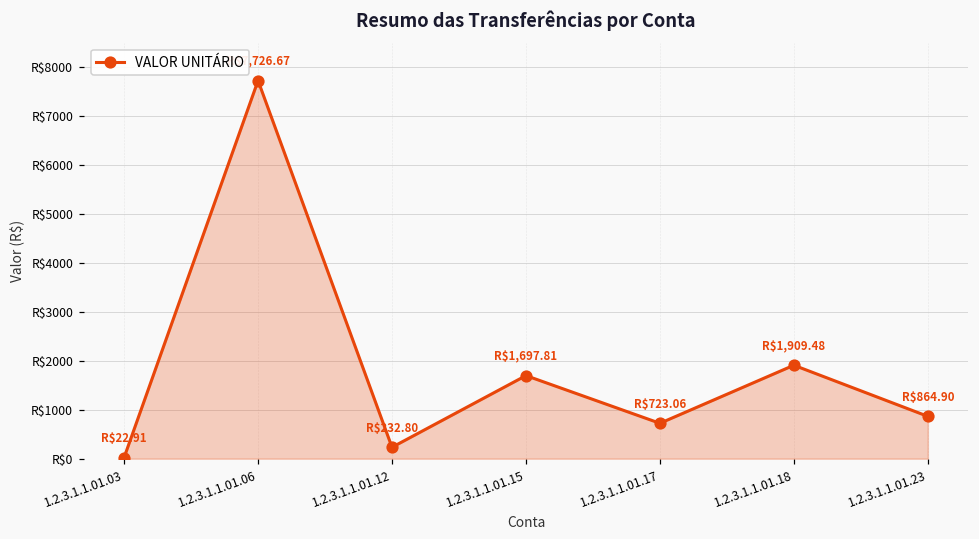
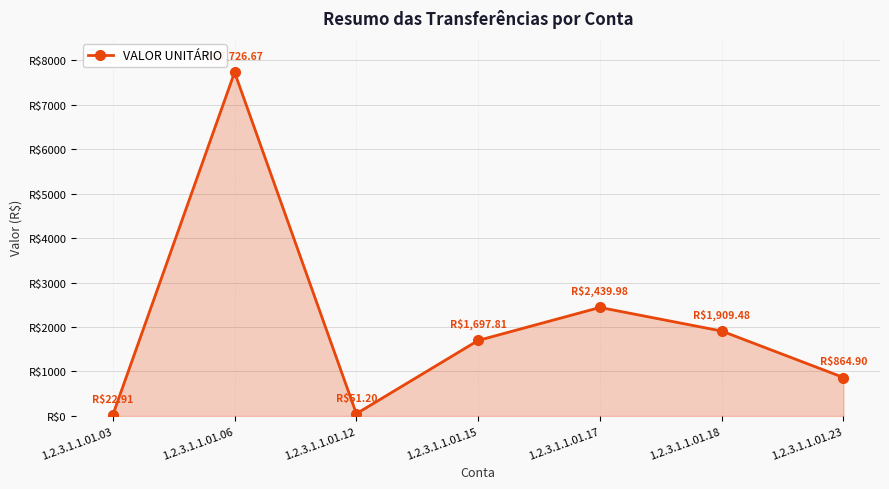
1.2.3.1.1.01.12: $232.80 -> $51.20
1.2.3.1.1.01.17: $723.06 -> $2,439.98
